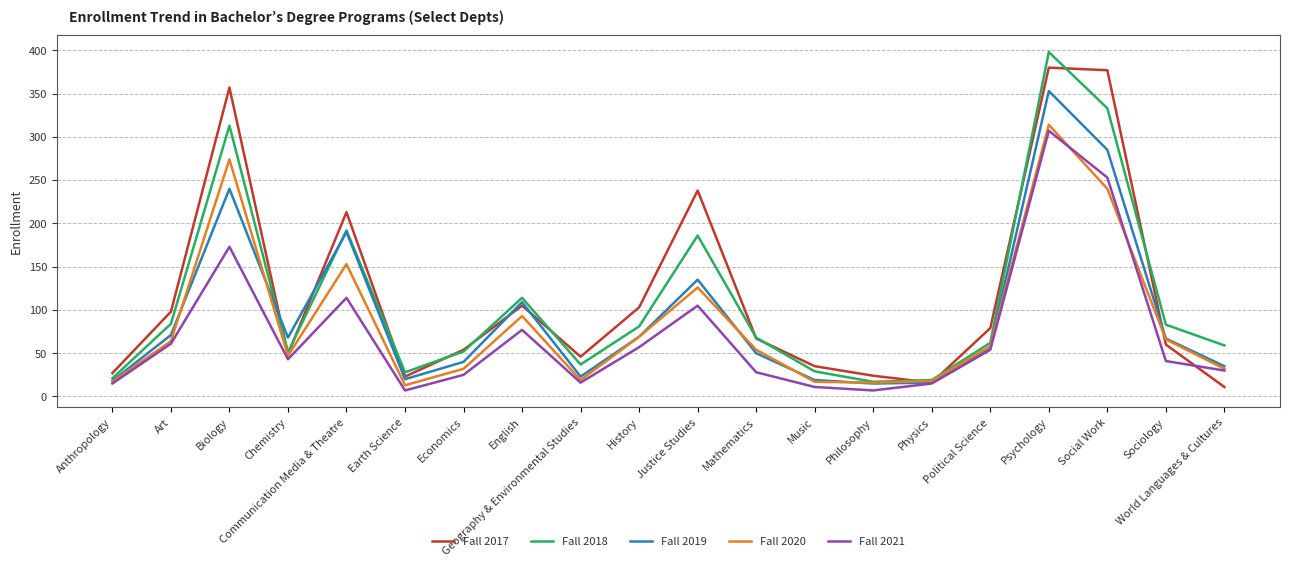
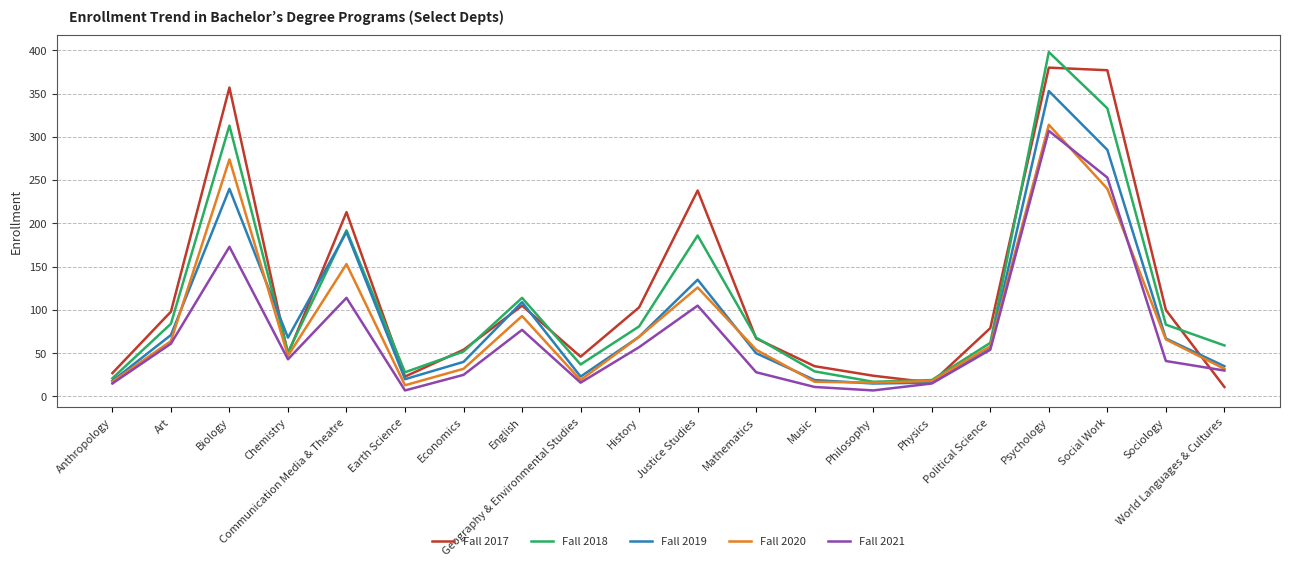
Fall 2017, Sociology: 60 -> 100
